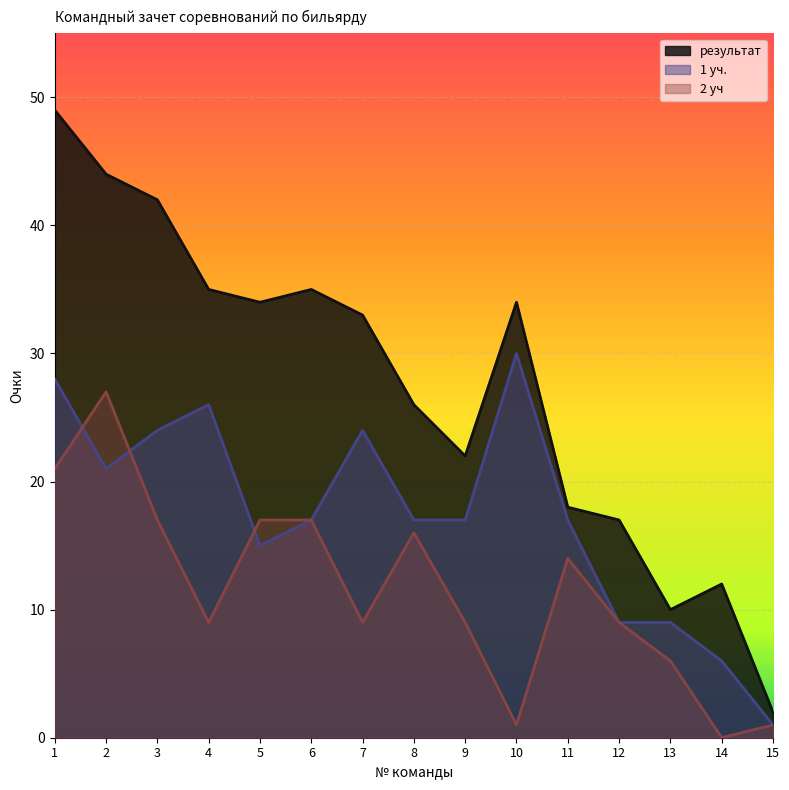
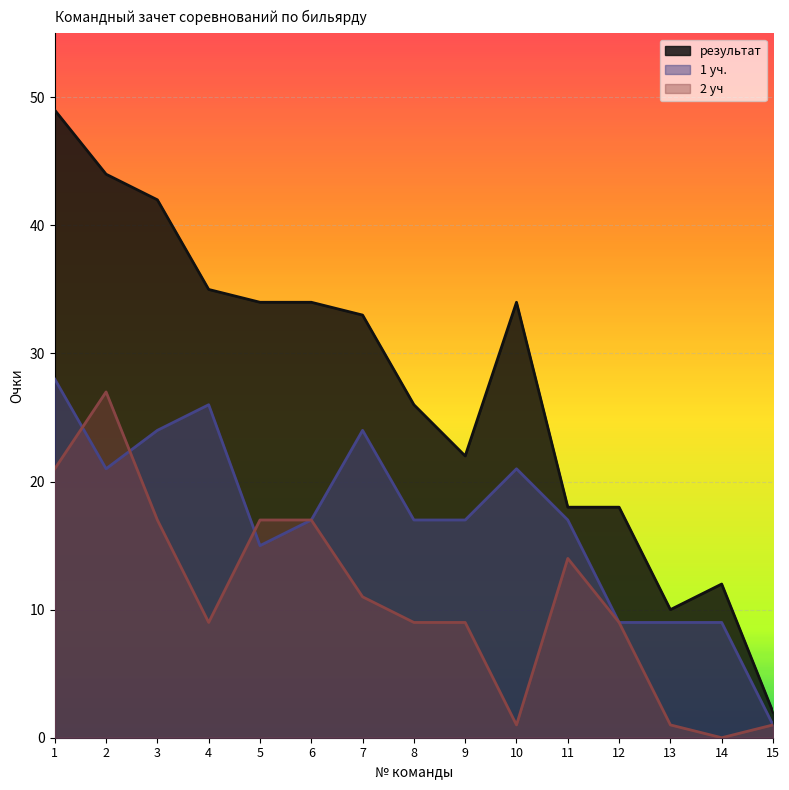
результат, 6: 35 -> 34
2 уч, 7: 9 -> 11
2 уч, 8: 16 -> 9
1 уч., 10: 30 -> 21
результат, 12: 17 -> 18
2 уч, 13: 6 -> 1
1 уч., 14: 6 -> 9
